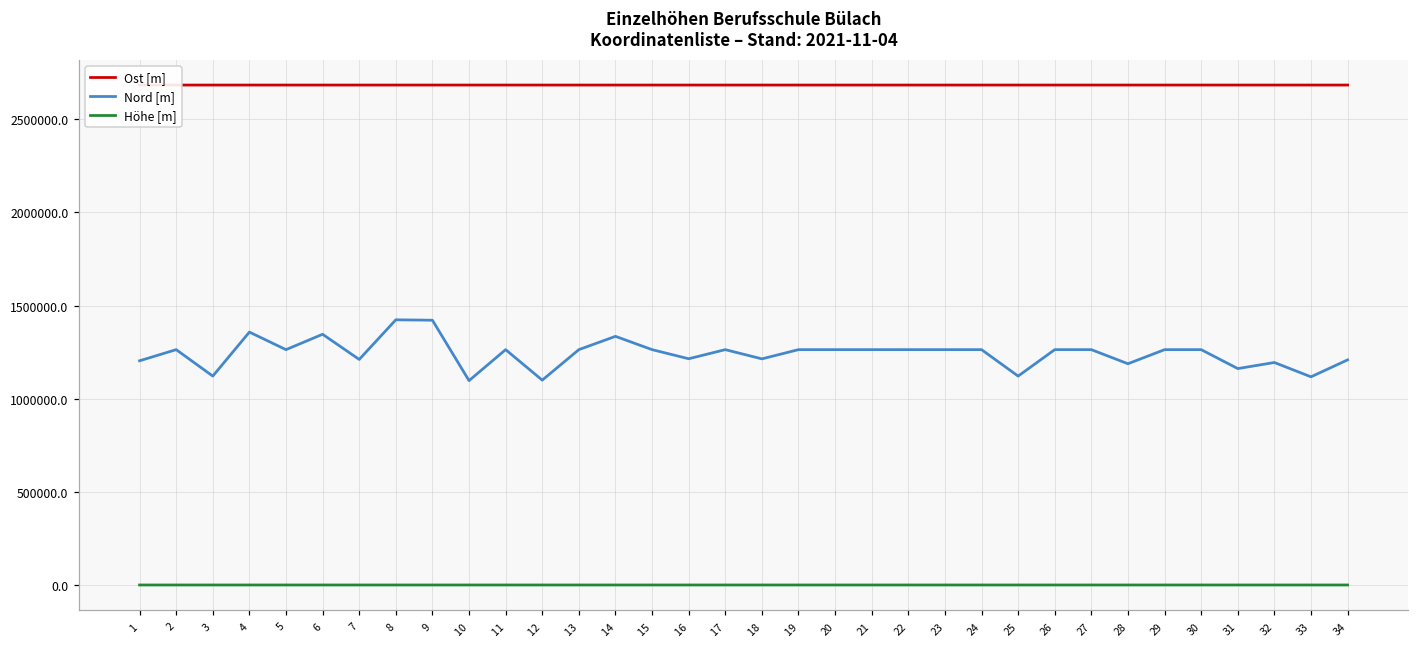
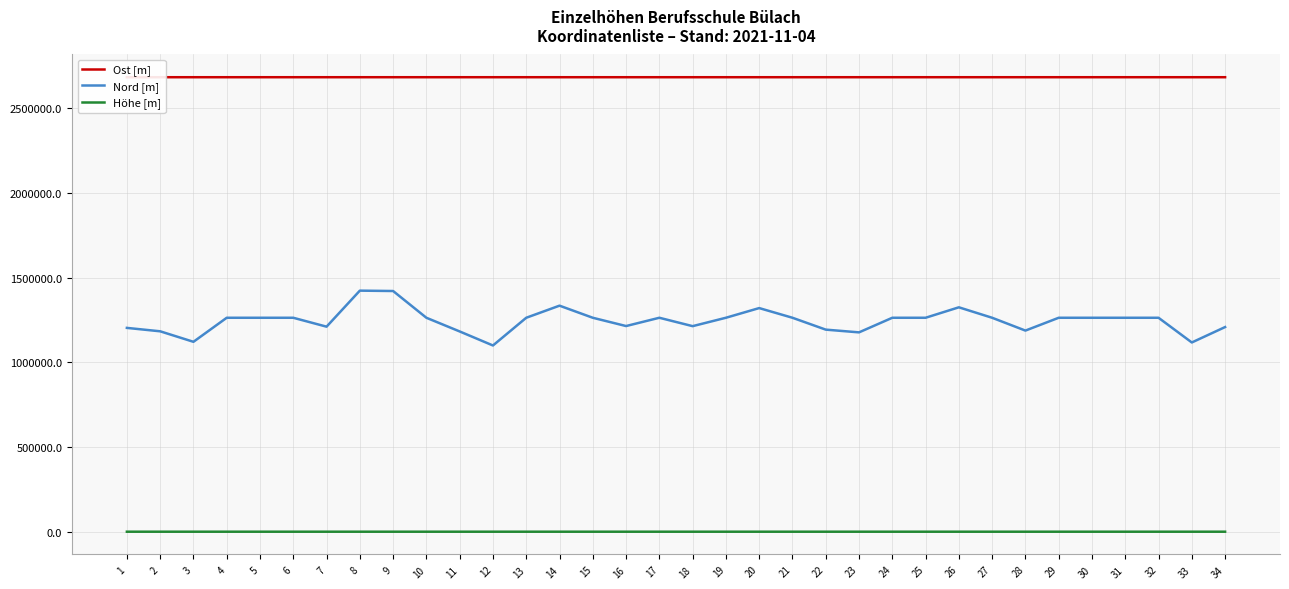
Nord [m], 2: 1260000 -> 1180000
Nord [m], 4: 1360000 -> 1260000
Nord [m], 6: 1350000 -> 1260000
Nord [m], 10: 1100000 -> 1260000
Nord [m], 11: 1260000 -> 1180000
Nord [m], 20: 1260000 -> 1320000
Nord [m], 22: 1260000 -> 1190000
Nord [m], 23: 1260000 -> 1180000
Nord [m], 25: 1120000 -> 1260000
Nord [m], 26: 1260000 -> 1330000
Nord [m], 31: 1160000 -> 1260000
Nord [m], 32: 1190000 -> 1260000
